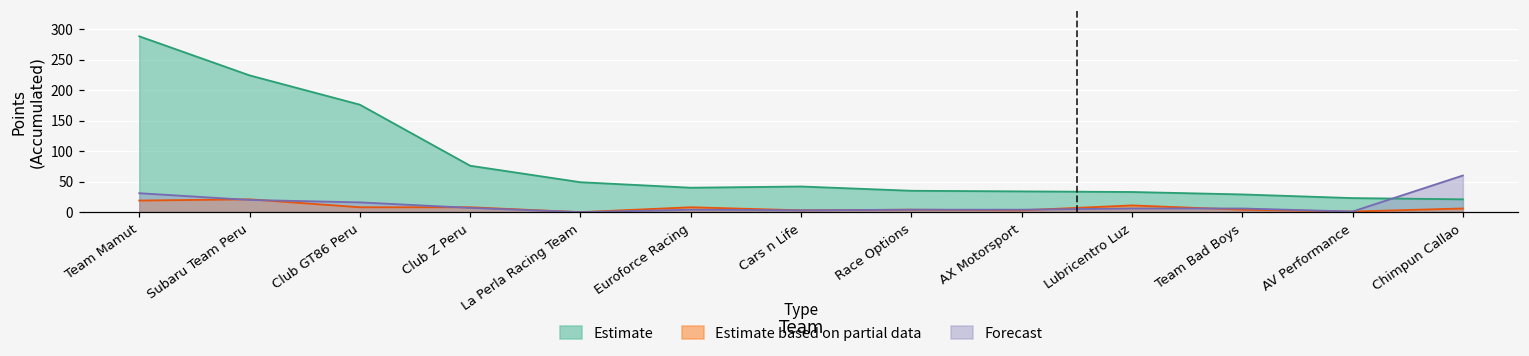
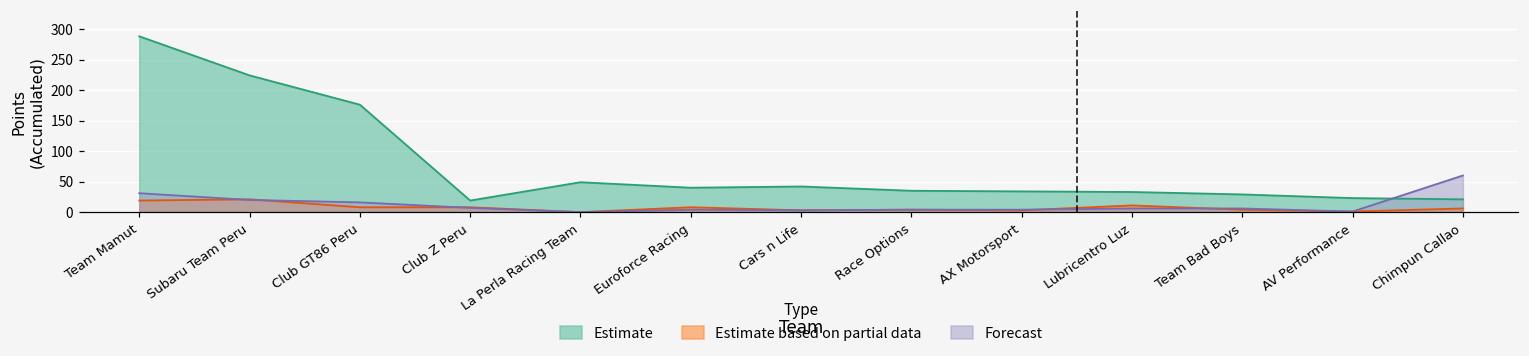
Estimate, Club Z Peru: 80 -> 20
